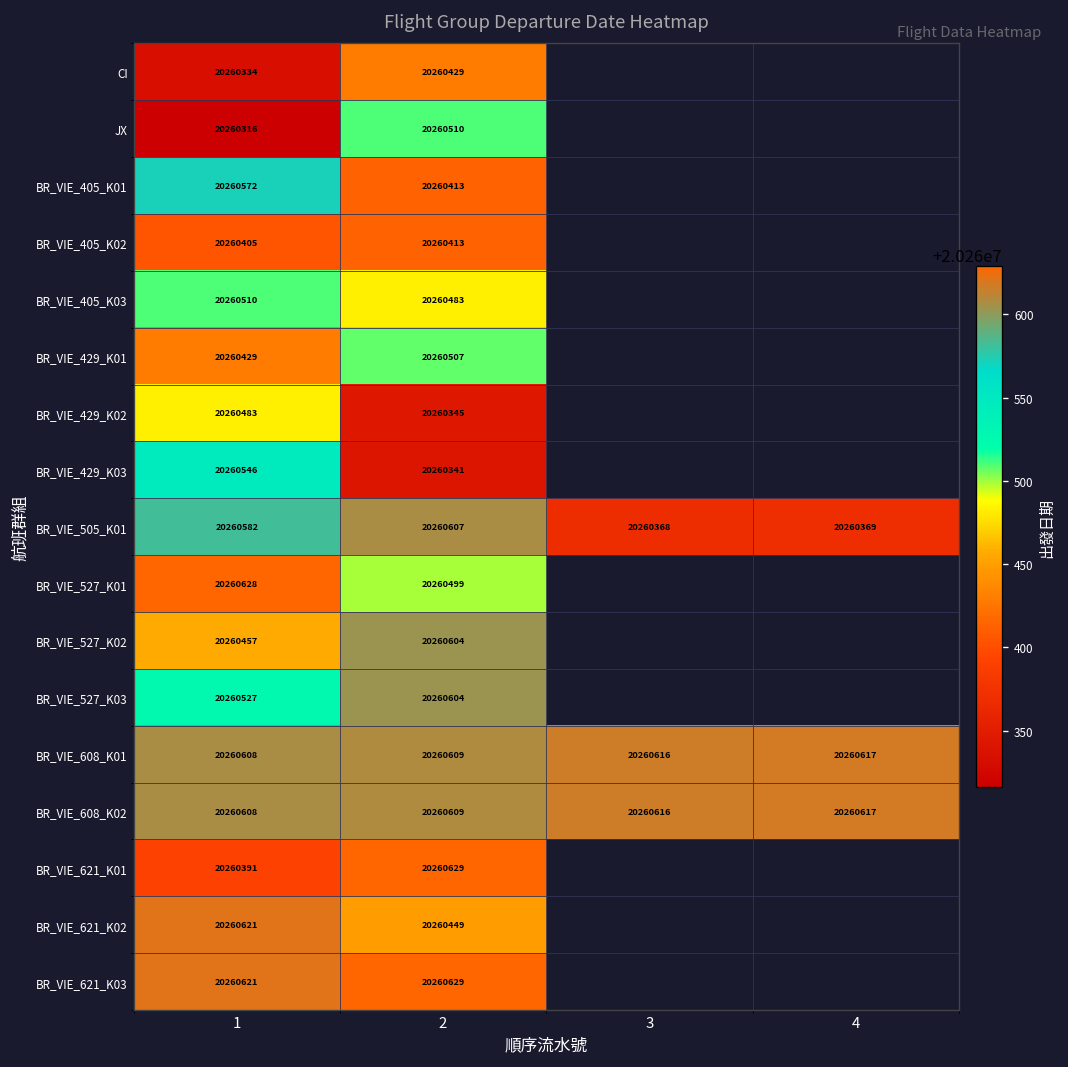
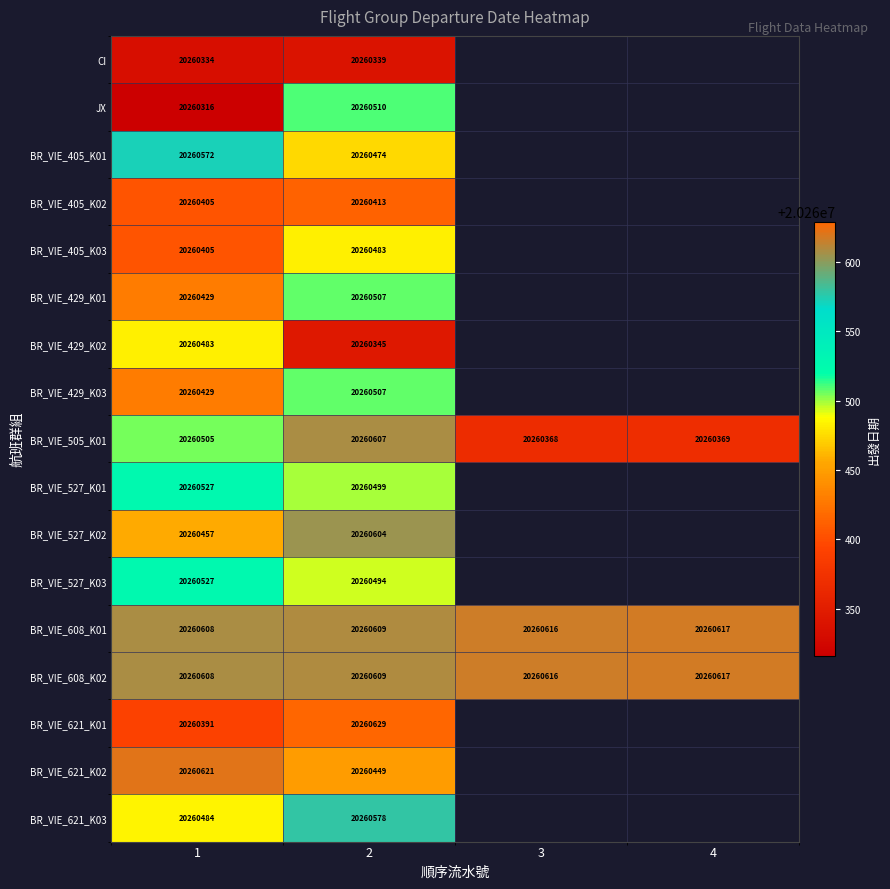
CI, 2: 20260429 -> 20260339
BR_VIE_405_K01, 2: 20260413 -> 20260474
BR_VIE_405_K03, 1: 20260510 -> 20260405
BR_VIE_429_K03, 1: 20260546 -> 20260429
BR_VIE_429_K03, 2: 20260341 -> 20260507
BR_VIE_505_K01, 1: 20260582 -> 20260505
BR_VIE_527_K01, 1: 20260628 -> 20260527
BR_VIE_527_K03, 2: 20260604 -> 20260494
BR_VIE_621_K03, 1: 20260621 -> 20260484
BR_VIE_621_K03, 2: 20260629 -> 20260578
